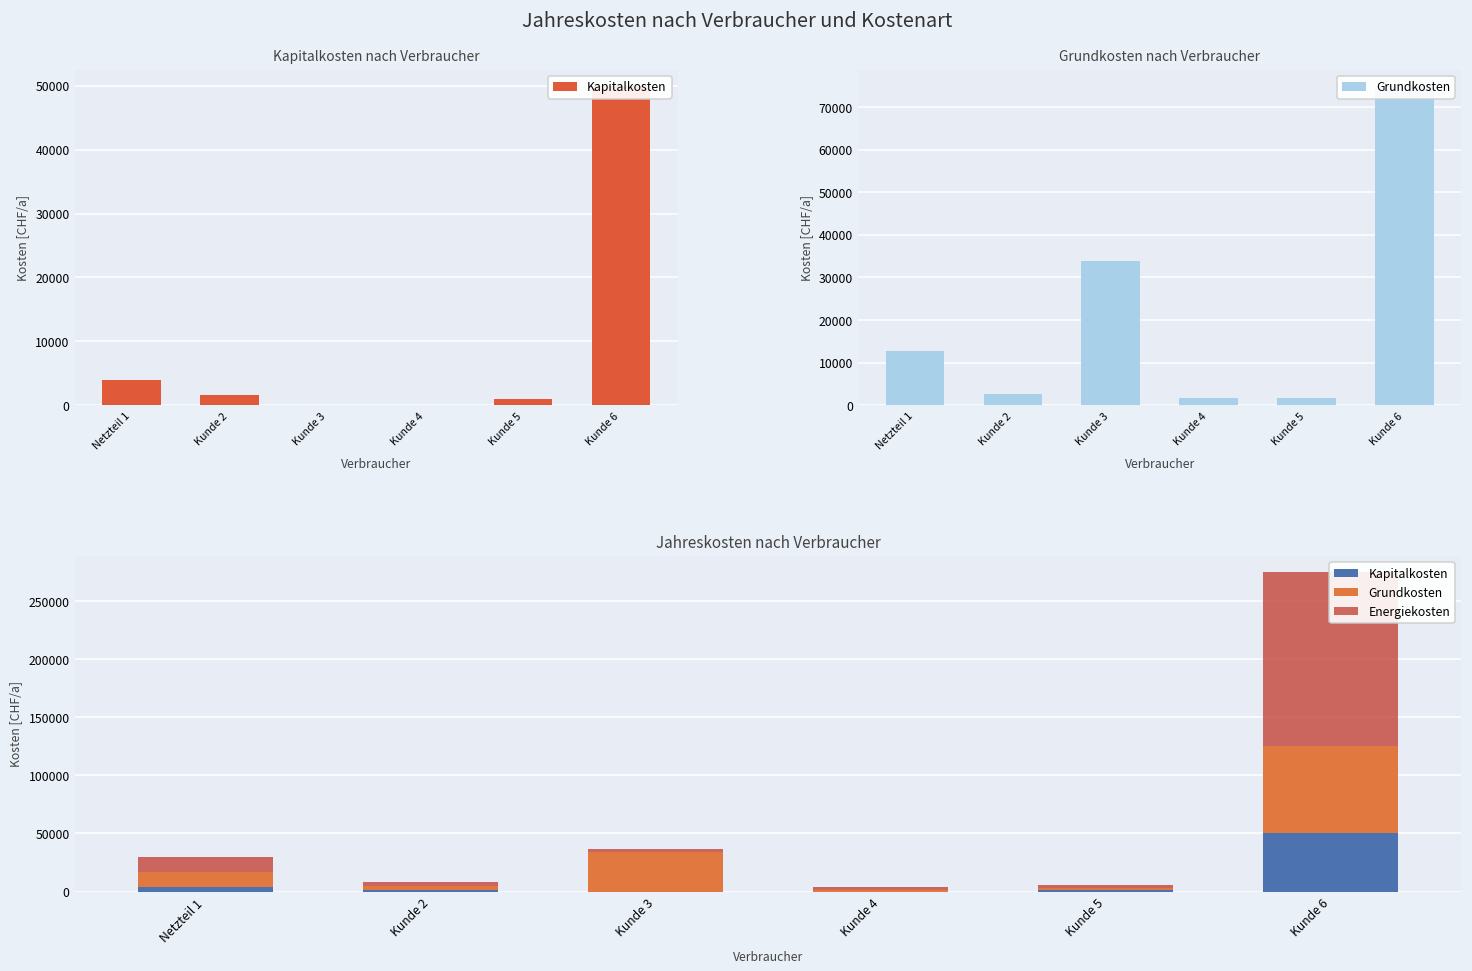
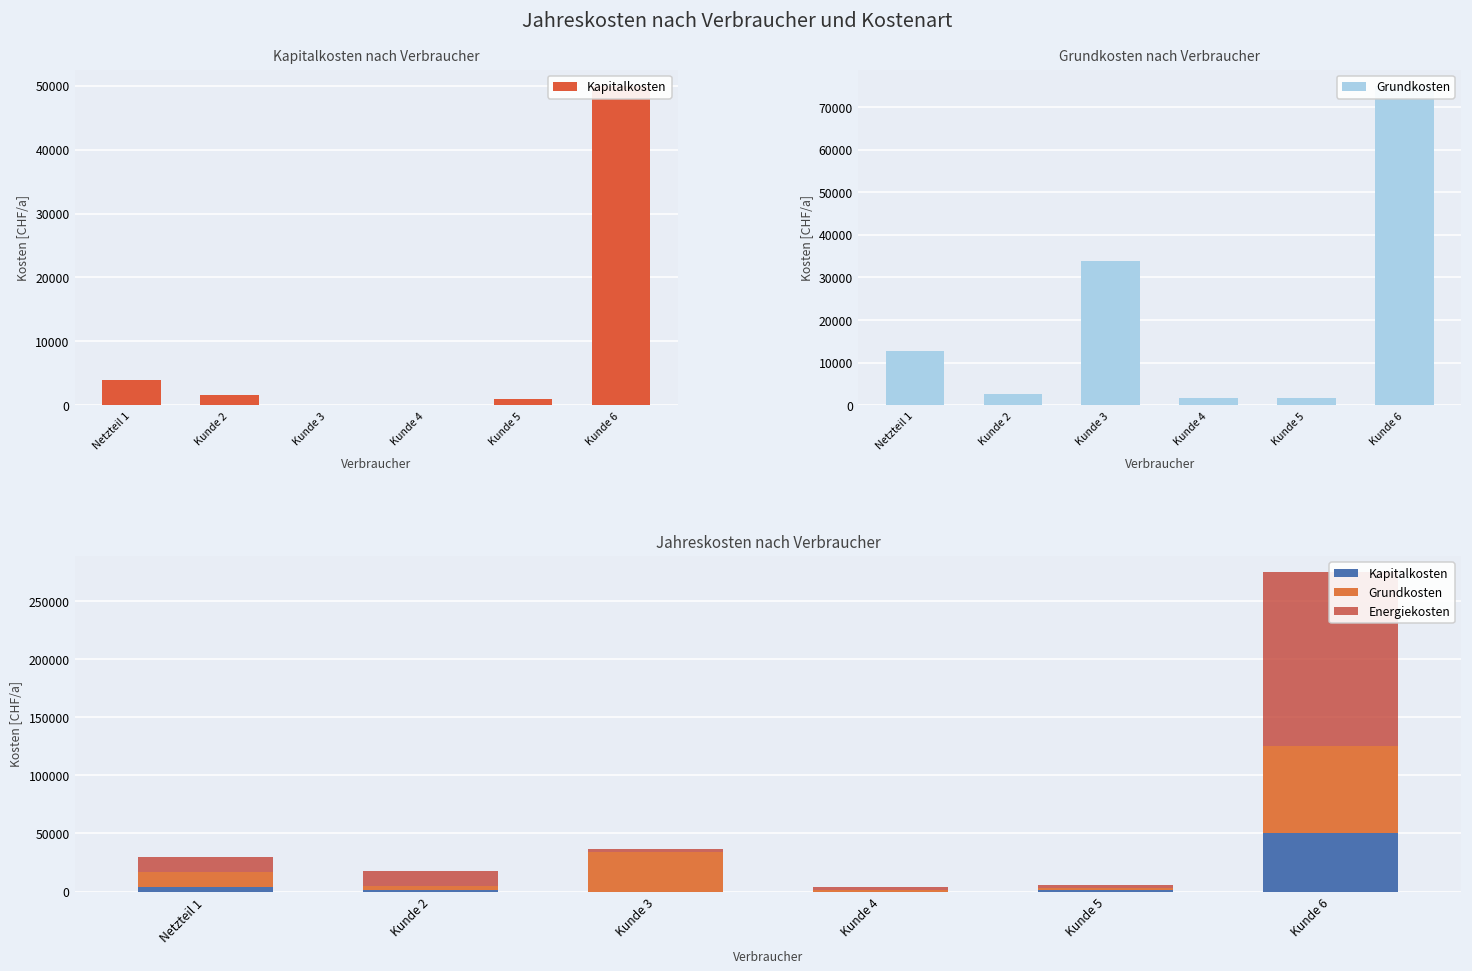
Jahreskosten nach Verbraucher, Energiekosten, Kunde 2: 4000 -> 13000
